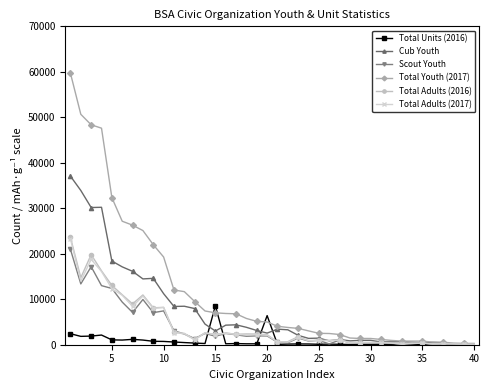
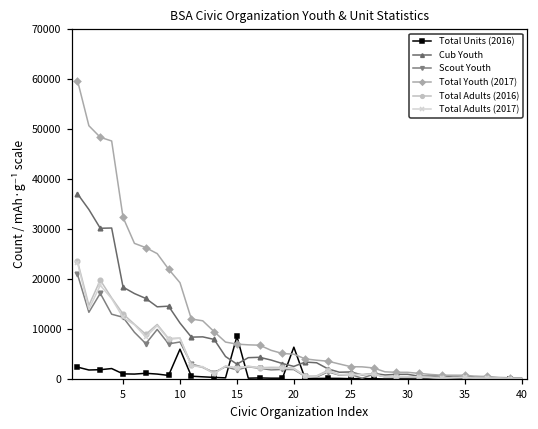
Total Units (2016), 10: 1000 -> 6000
